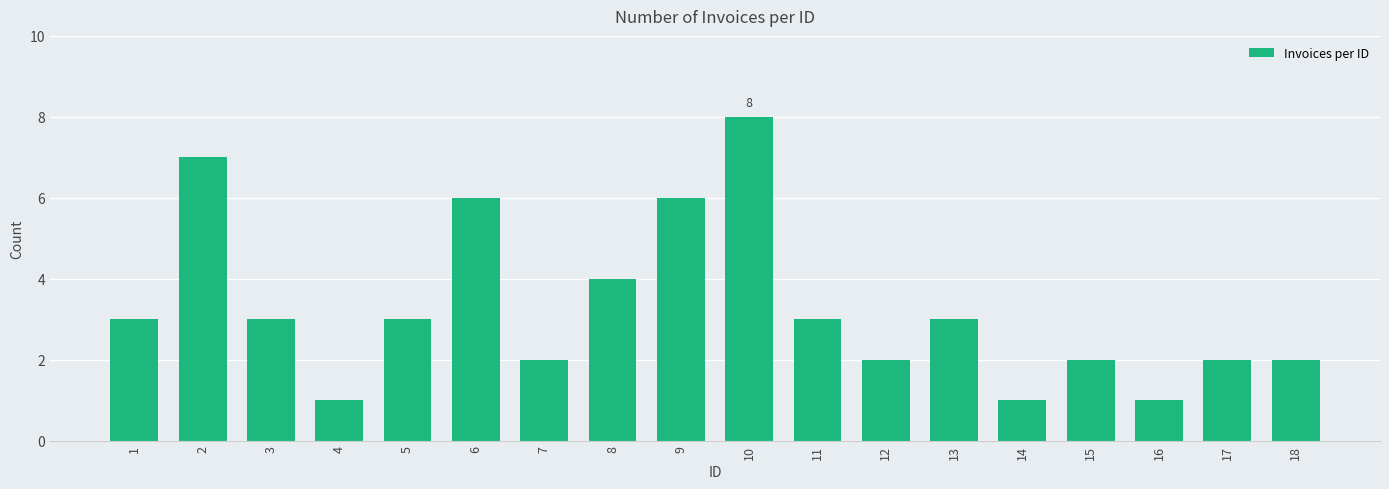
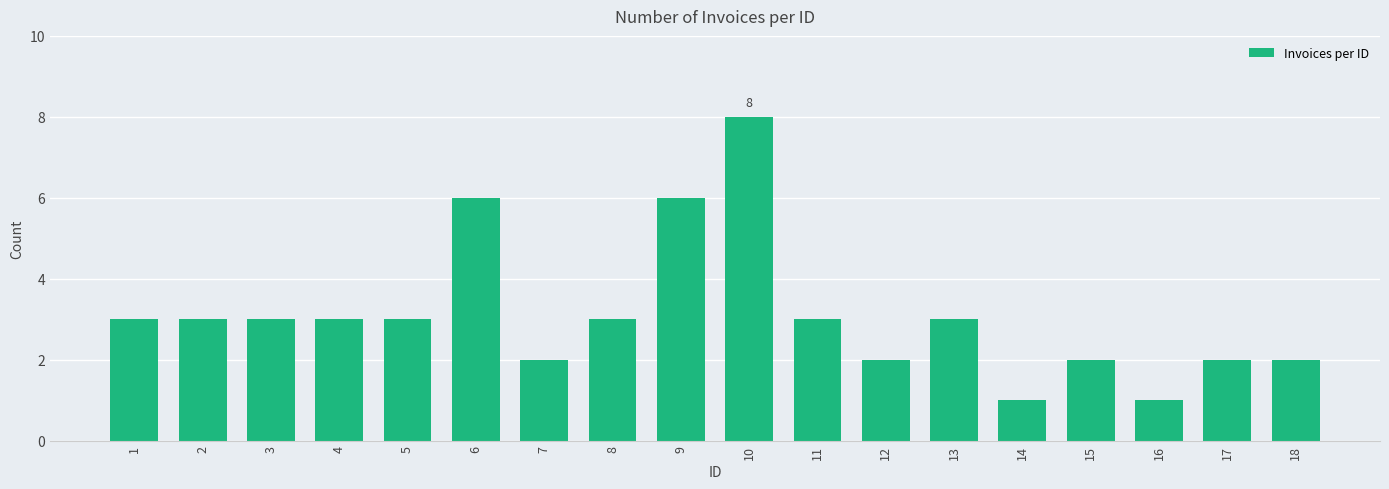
2: 7 -> 3
4: 1 -> 3
8: 4 -> 3
